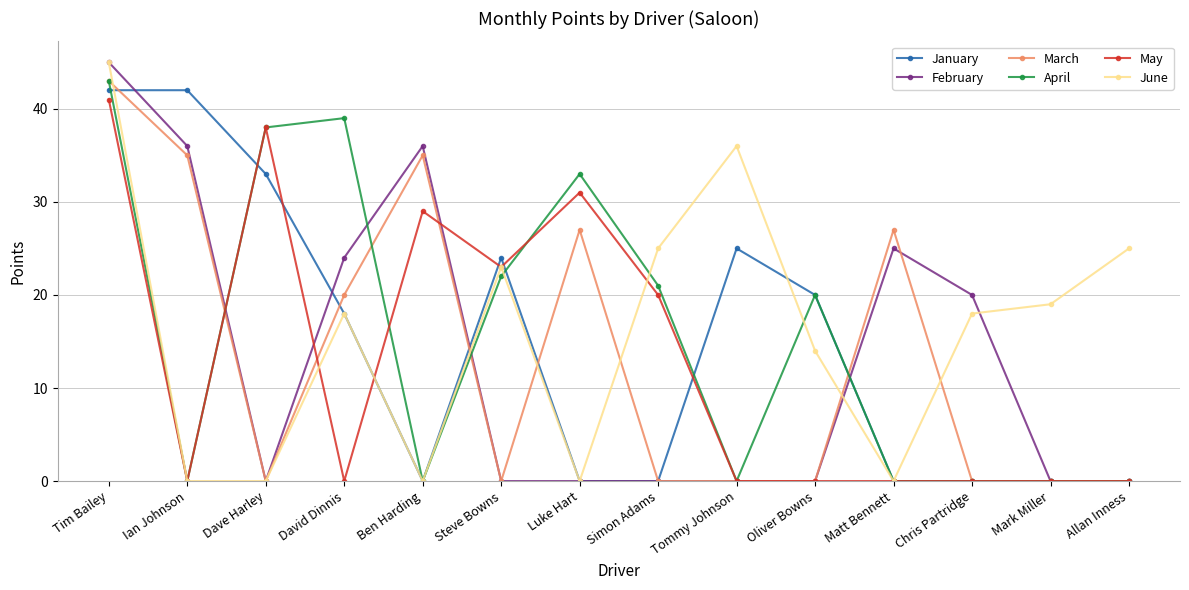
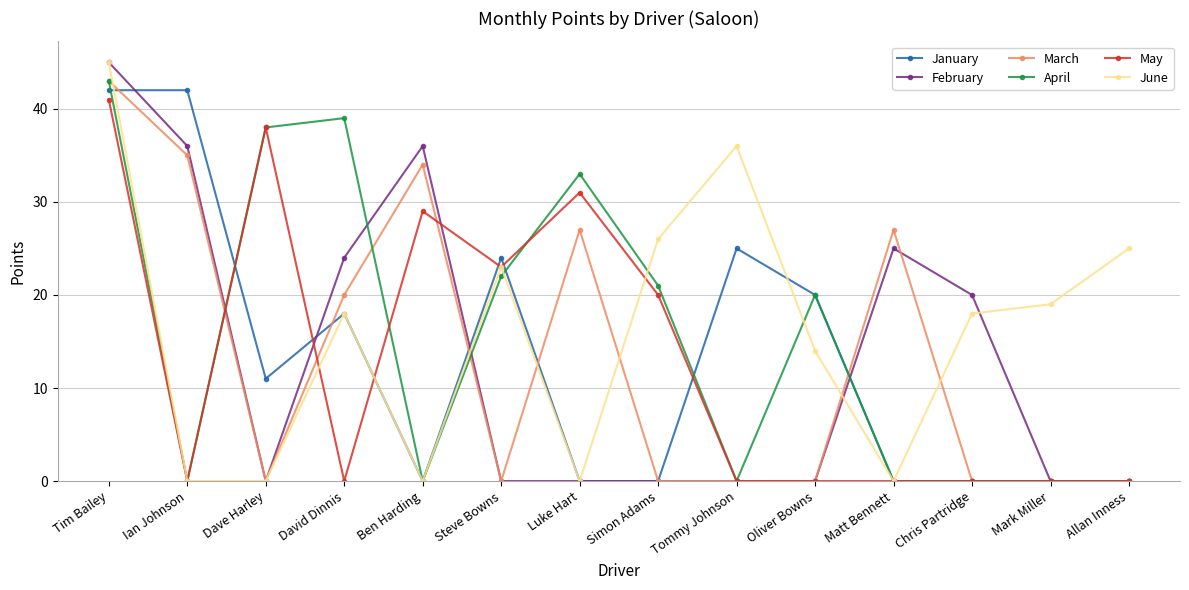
January, Dave Harley: 33 -> 11
March, Ben Harding: 35 -> 34
June, Simon Adams: 25 -> 26
